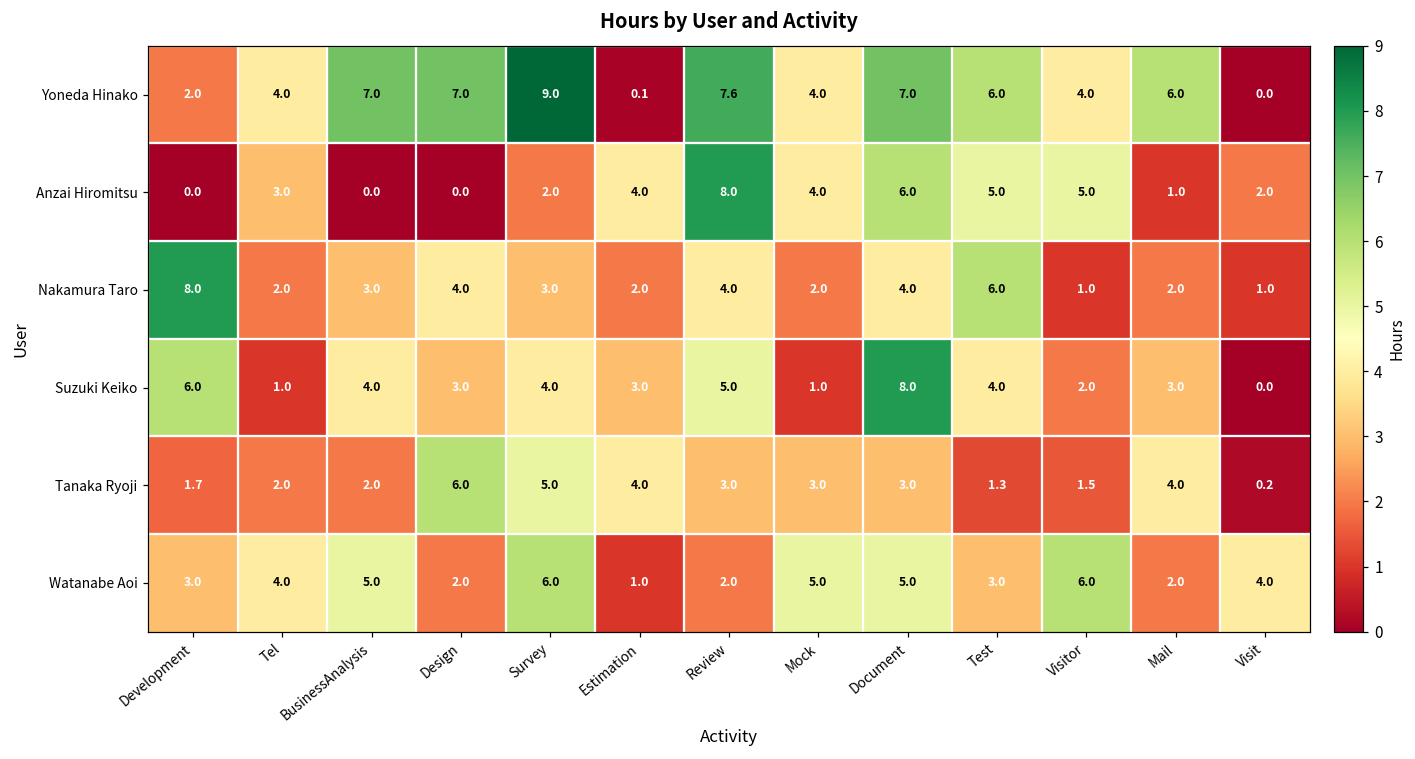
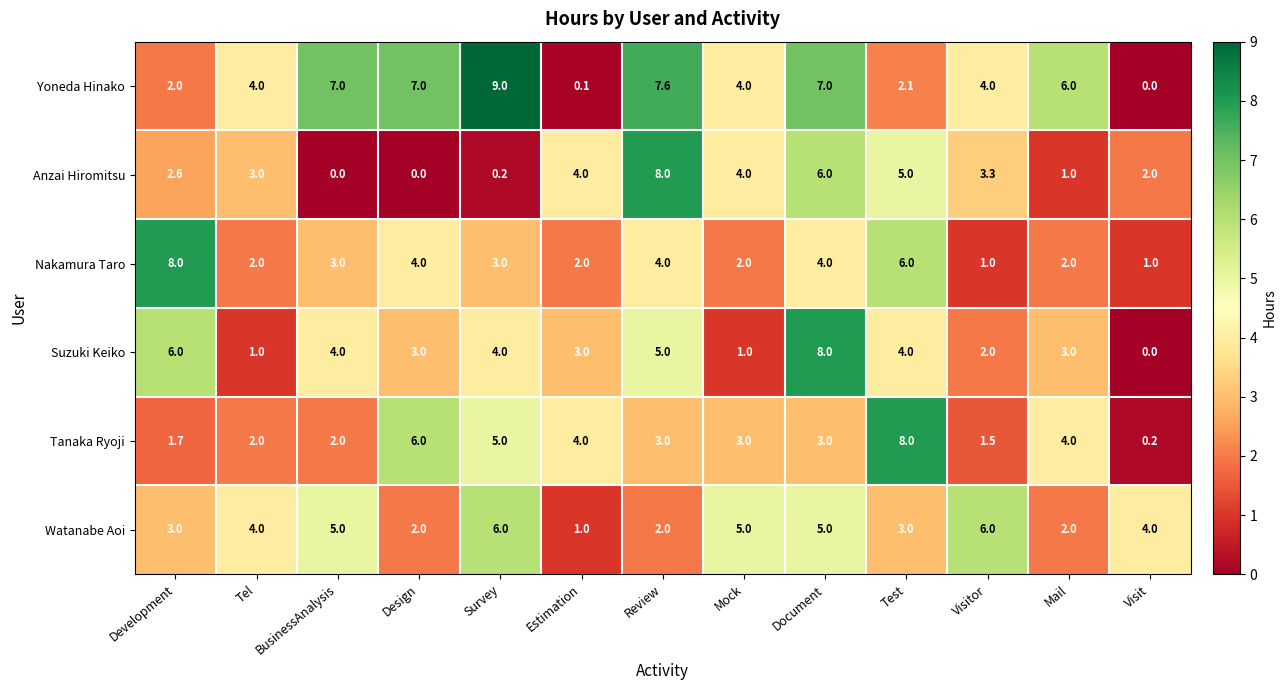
Yoneda Hinako, Test: 6.0 -> 2.1
Anzai Hiromitsu, Development: 0.0 -> 2.6
Anzai Hiromitsu, Survey: 2.0 -> 0.2
Anzai Hiromitsu, Visitor: 5.0 -> 3.3
Tanaka Ryoji, Test: 1.3 -> 8.0
